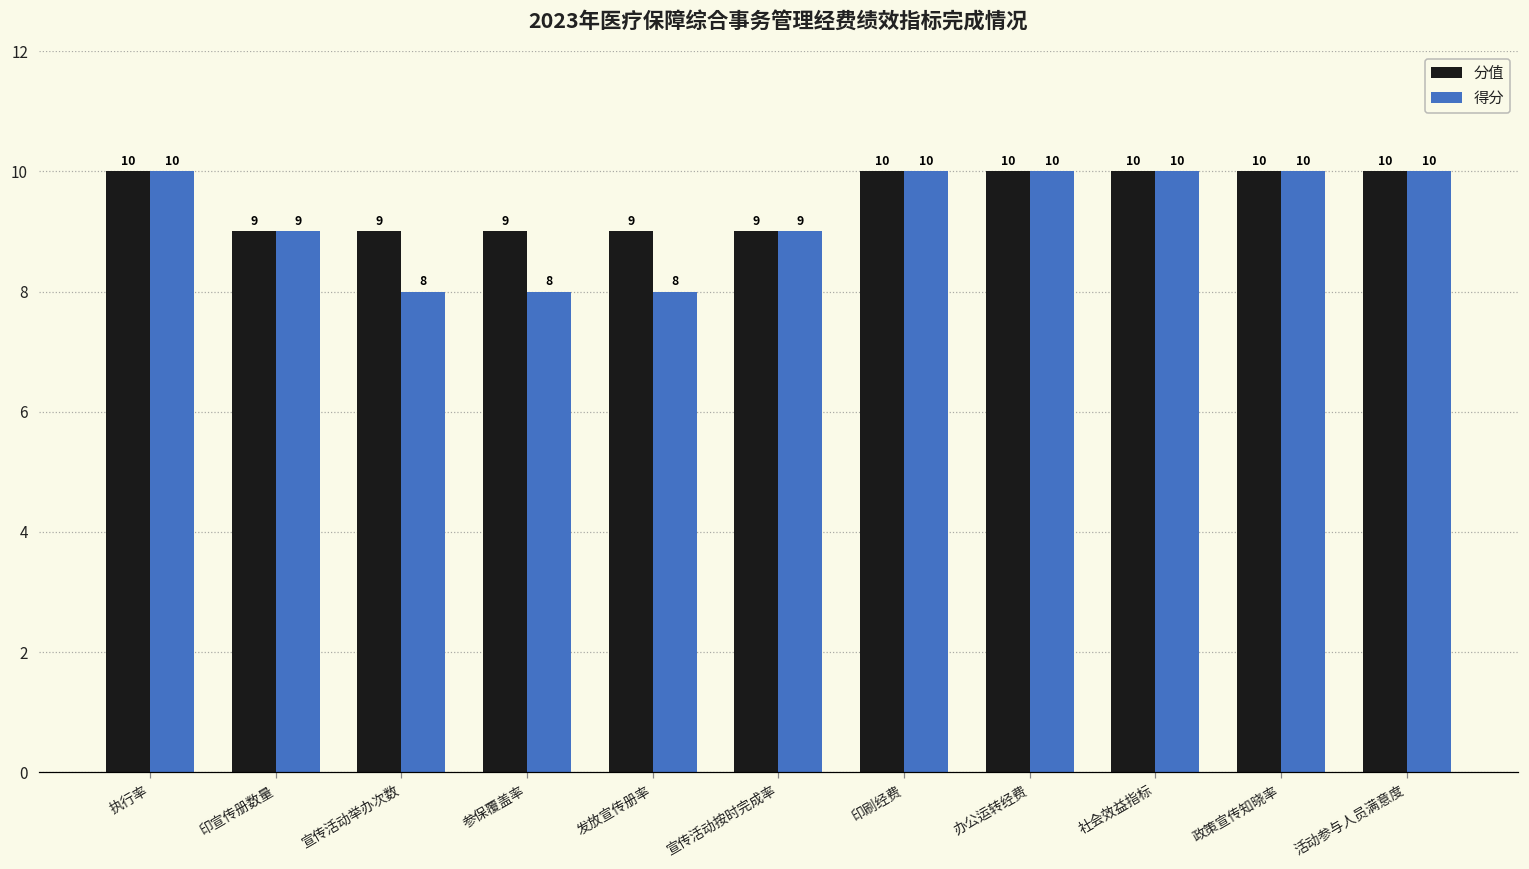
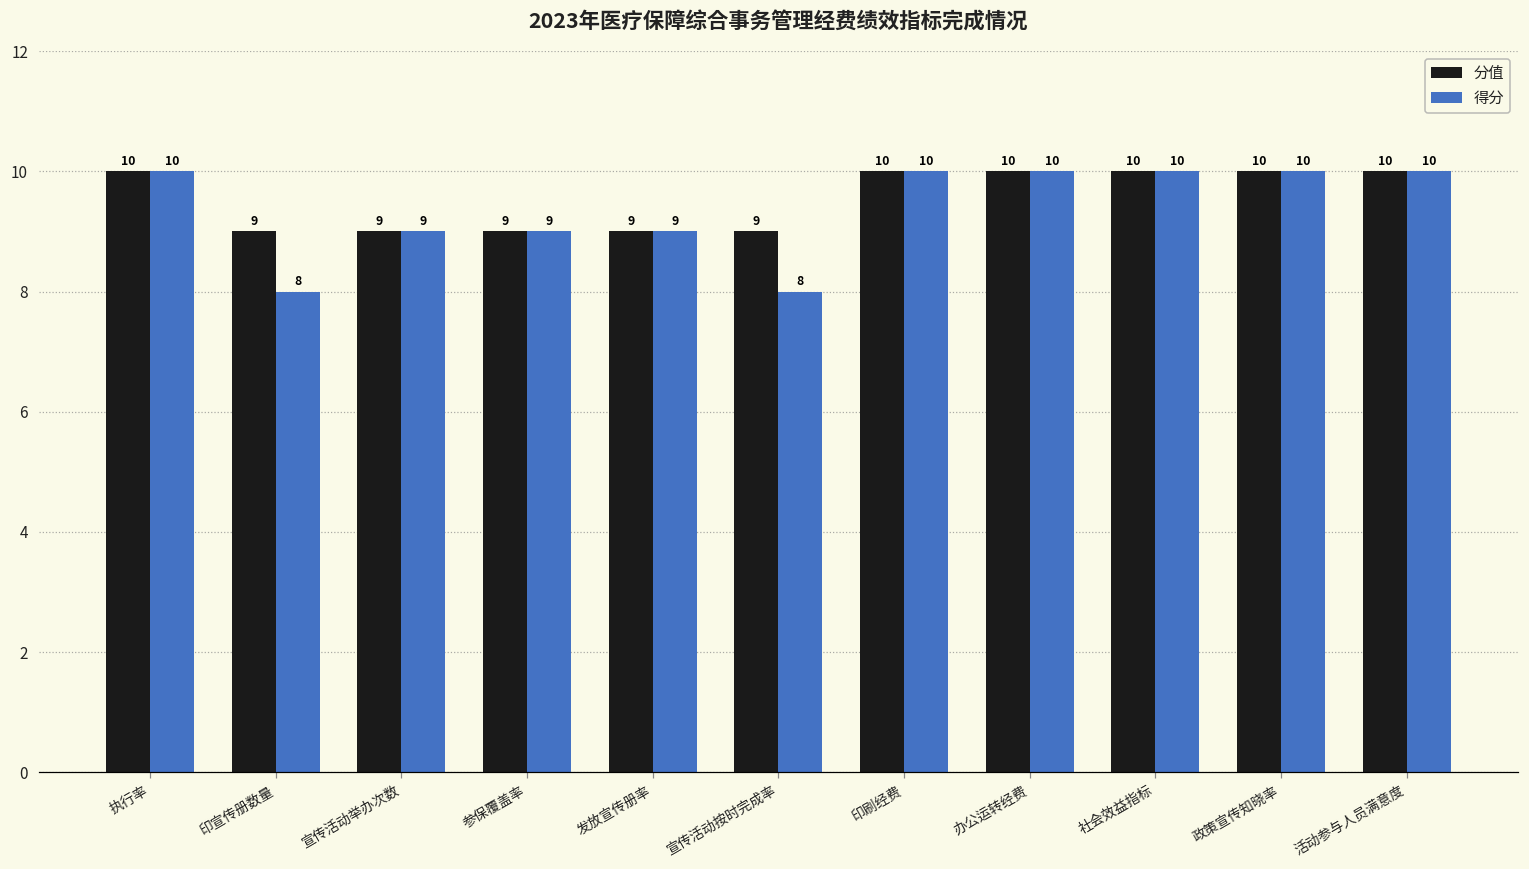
得分, 印宣传册数量: 9 -> 8
得分, 宣传活动举办次数: 8 -> 9
得分, 参保覆盖率: 8 -> 9
得分, 发放宣传册率: 8 -> 9
得分, 宣传活动按时完成率: 9 -> 8
